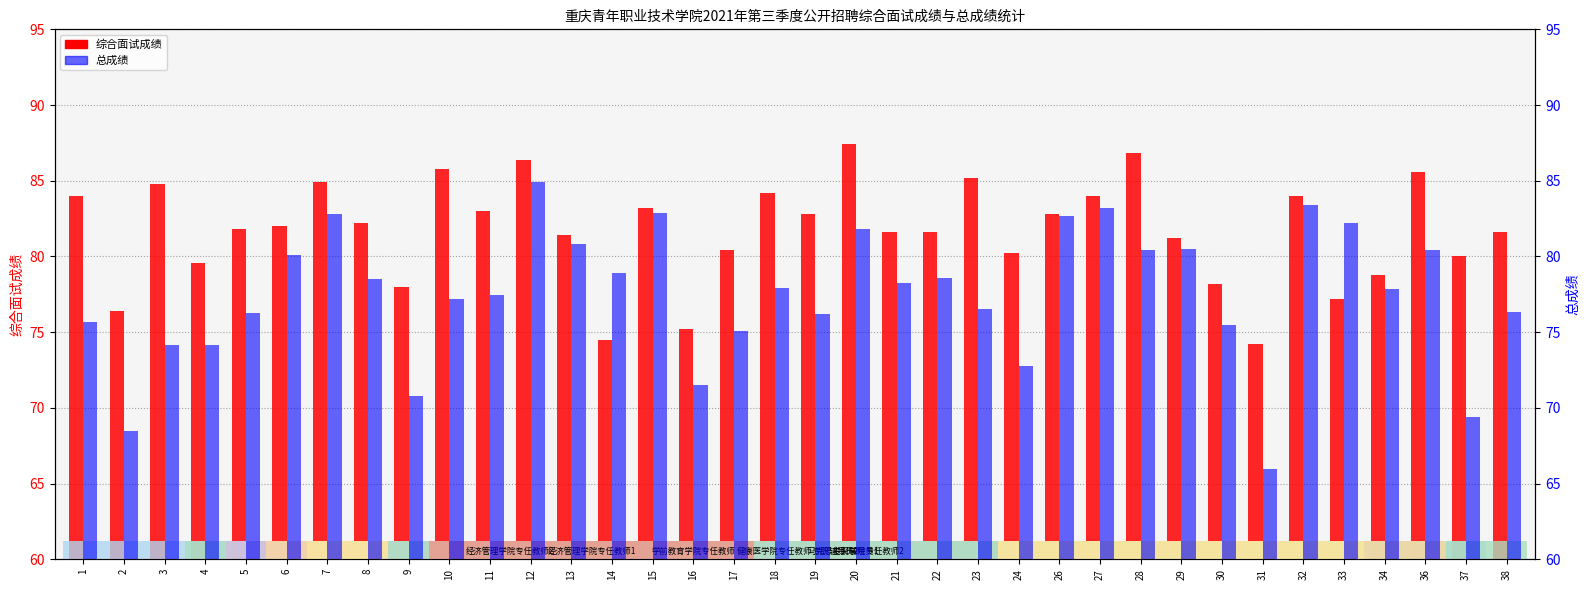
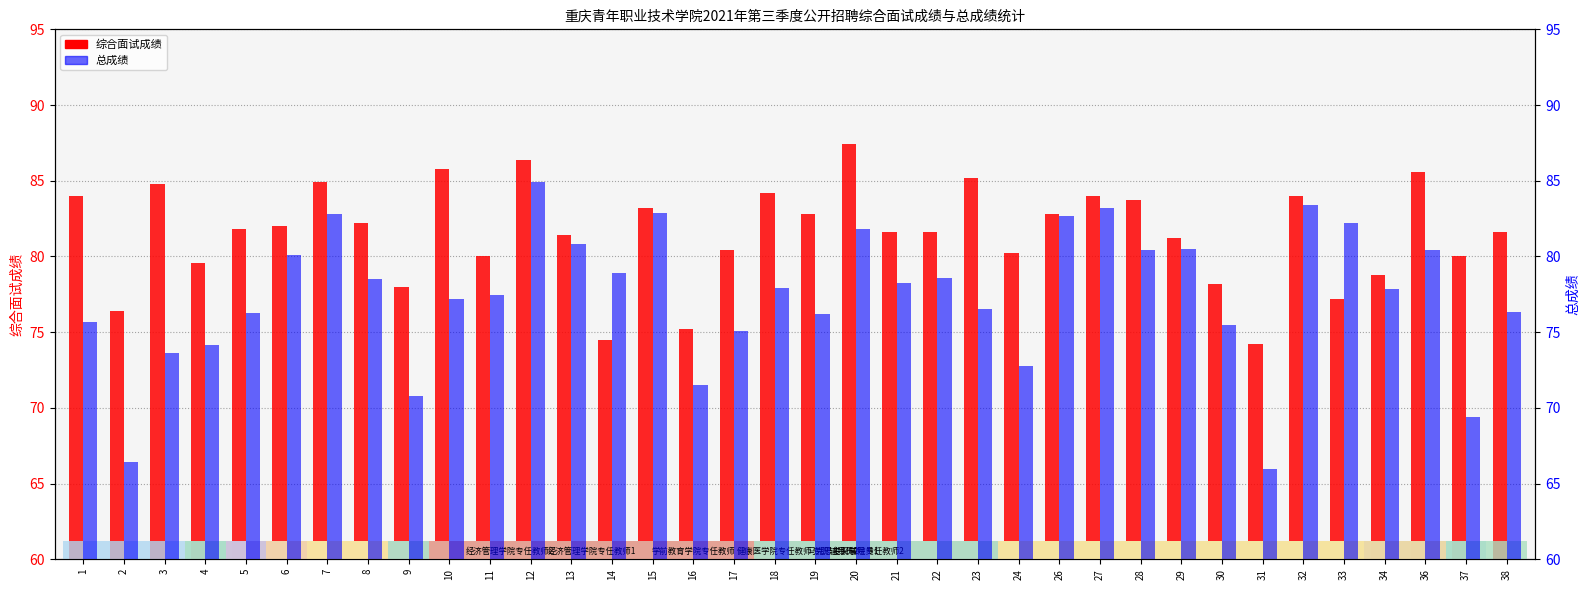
综合面试成绩, 11: 83 -> 80
综合面试成绩, 28: 86.8 -> 83.7
总成绩, 2: 68.5 -> 66.4
总成绩, 3: 74.2 -> 73.6
